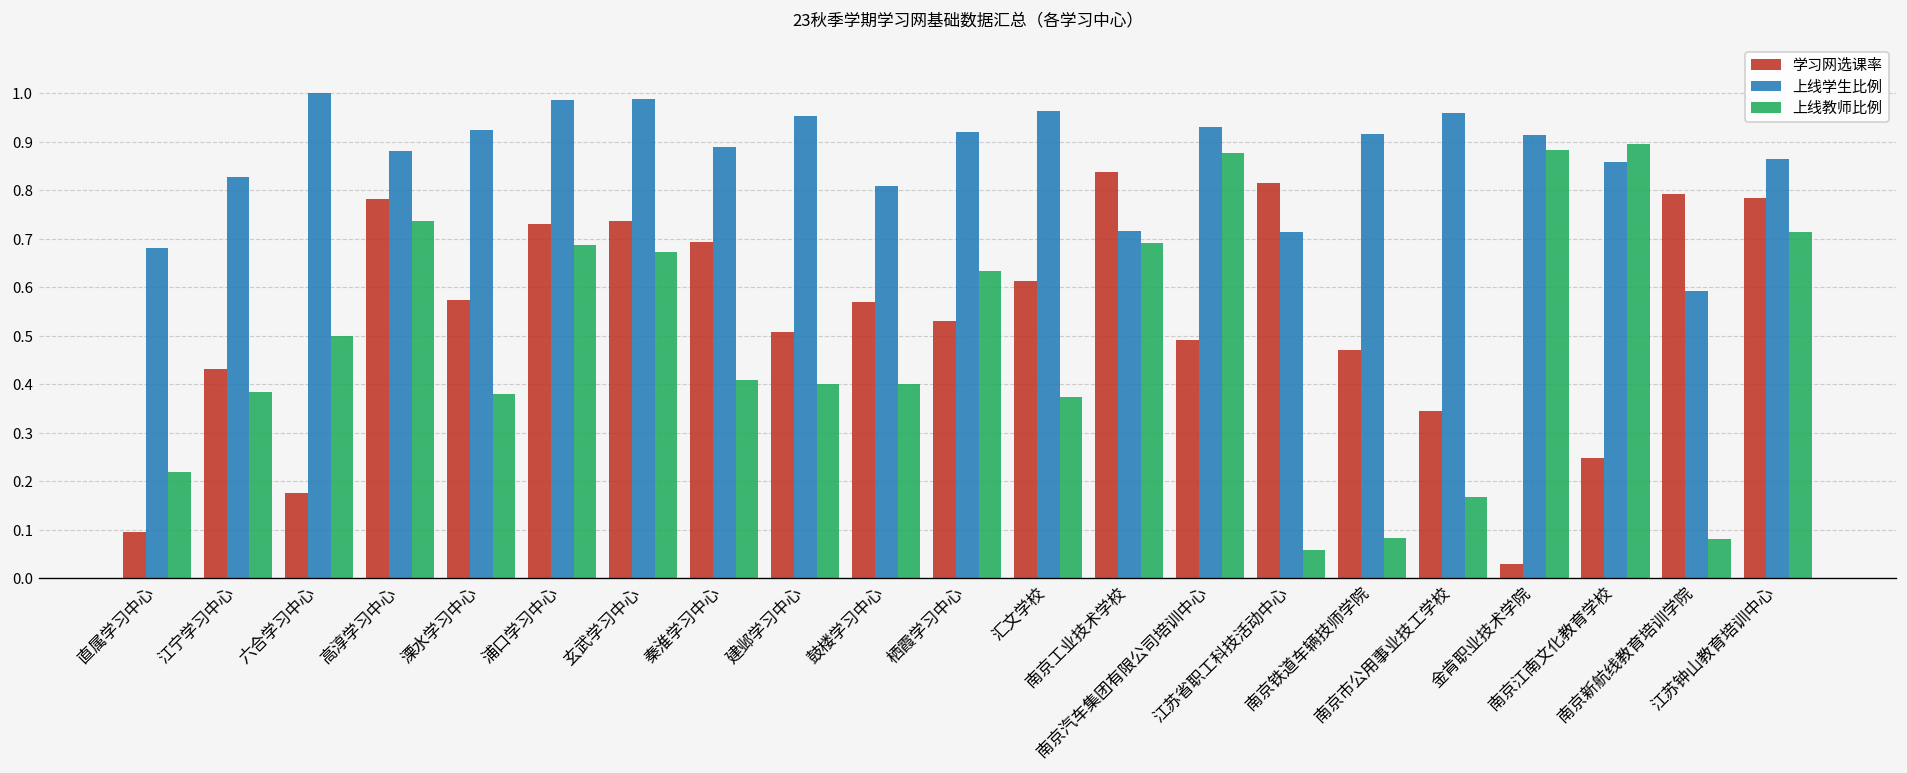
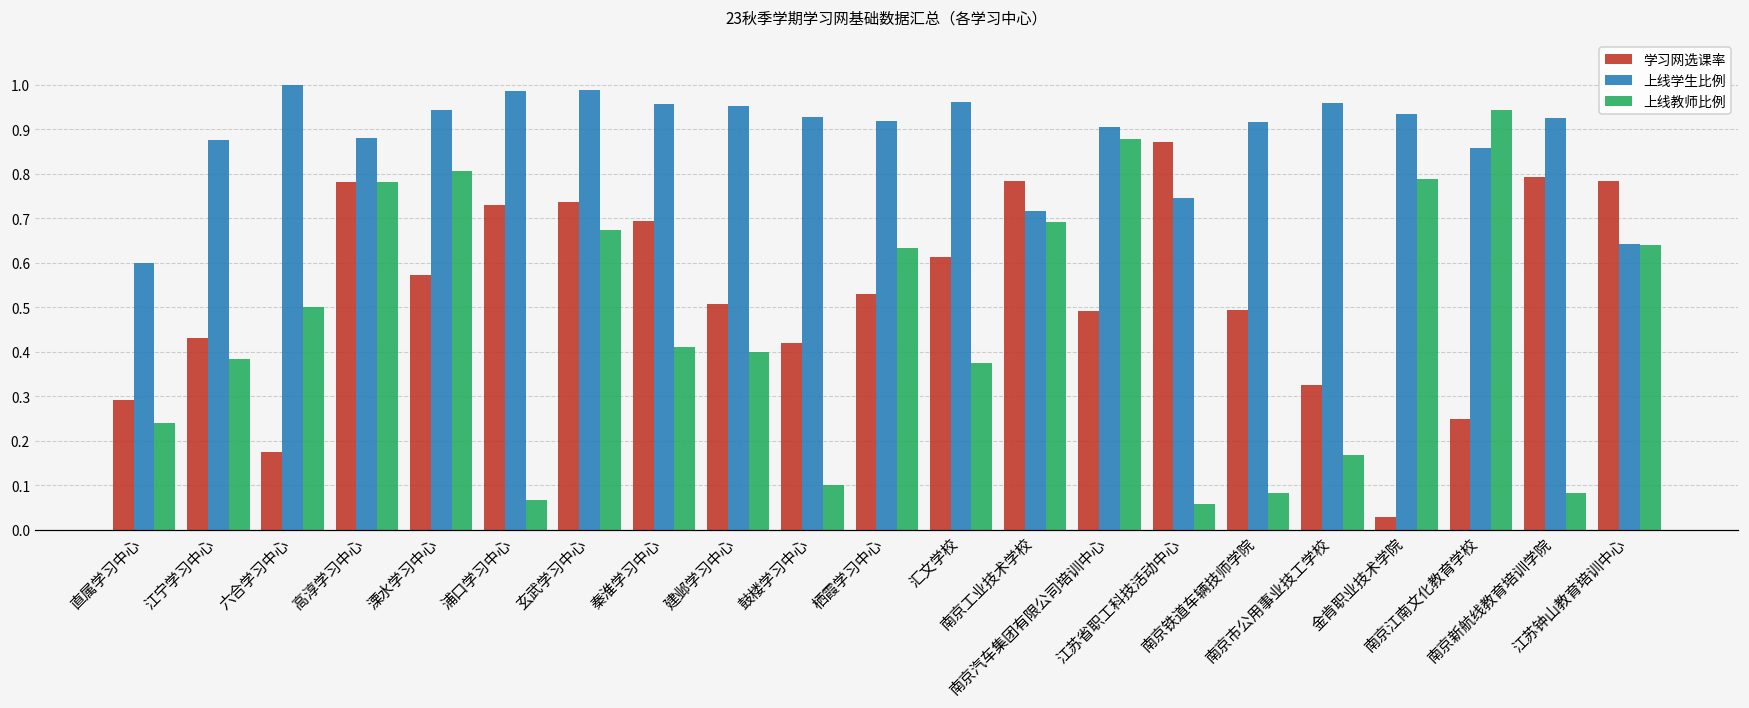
学习网选课率, 直属学习中心: 0.10 -> 0.29
上线学生比例, 直属学习中心: 0.68 -> 0.60
上线教师比例, 直属学习中心: 0.22 -> 0.24
上线学生比例, 江宁学习中心: 0.83 -> 0.88
上线教师比例, 高淳学习中心: 0.74 -> 0.78
上线学生比例, 溧水学习中心: 0.92 -> 0.94
上线教师比例, 溧水学习中心: 0.38 -> 0.81
上线教师比例, 浦口学习中心: 0.69 -> 0.07
上线学生比例, 秦淮学习中心: 0.89 -> 0.96
学习网选课率, 鼓楼学习中心: 0.57 -> 0.42
上线学生比例, 鼓楼学习中心: 0.81 -> 0.93
上线教师比例, 鼓楼学习中心: 0.4 -> 0.1
学习网选课率, 南京工业技术学校: 0.84 -> 0.78
上线学生比例, 南京汽车集团有限公司培训中心: 0.93 -> 0.91
学习网选课率, 江苏省职工科技活动中心: 0.81 -> 0.87
上线学生比例, 江苏省职工科技活动中心: 0.71 -> 0.75
学习网选课率, 南京铁道车辆技师学院: 0.47 -> 0.49
学习网选课率, 南京市公用事业技工学校: 0.35 -> 0.32
上线学生比例, 金肯职业技术学院: 0.91 -> 0.93
上线教师比例, 金肯职业技术学院: 0.88 -> 0.79
上线教师比例, 南京江南文化教育学校: 0.89 -> 0.94
上线学生比例, 南京新航线教育培训学院: 0.59 -> 0.93
上线学生比例, 江苏钟山教育培训中心: 0.87 -> 0.64
上线教师比例, 江苏钟山教育培训中心: 0.71 -> 0.64
